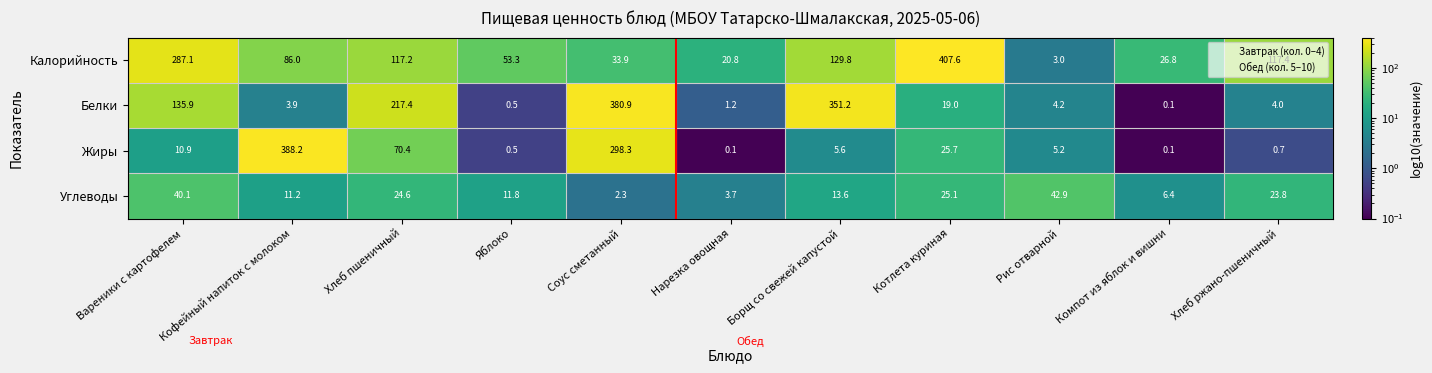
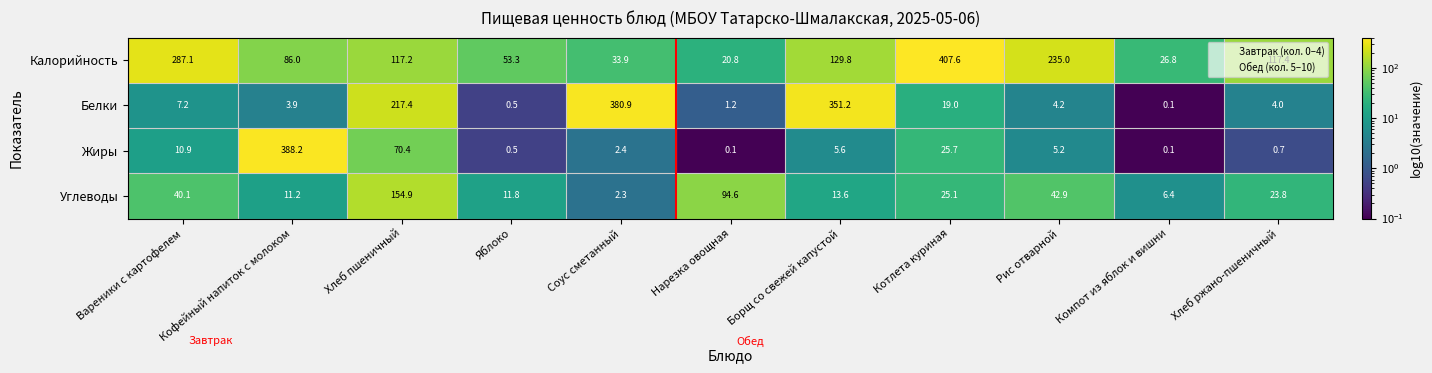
Калорийность, Рис отварной: 3.0 -> 235.0
Белки, Вареники с картофелем: 135.9 -> 7.2
Жиры, Соус сметанный: 298.3 -> 2.4
Углеводы, Хлеб пшеничный: 24.6 -> 154.9
Углеводы, Нарезка овощная: 3.7 -> 94.6
